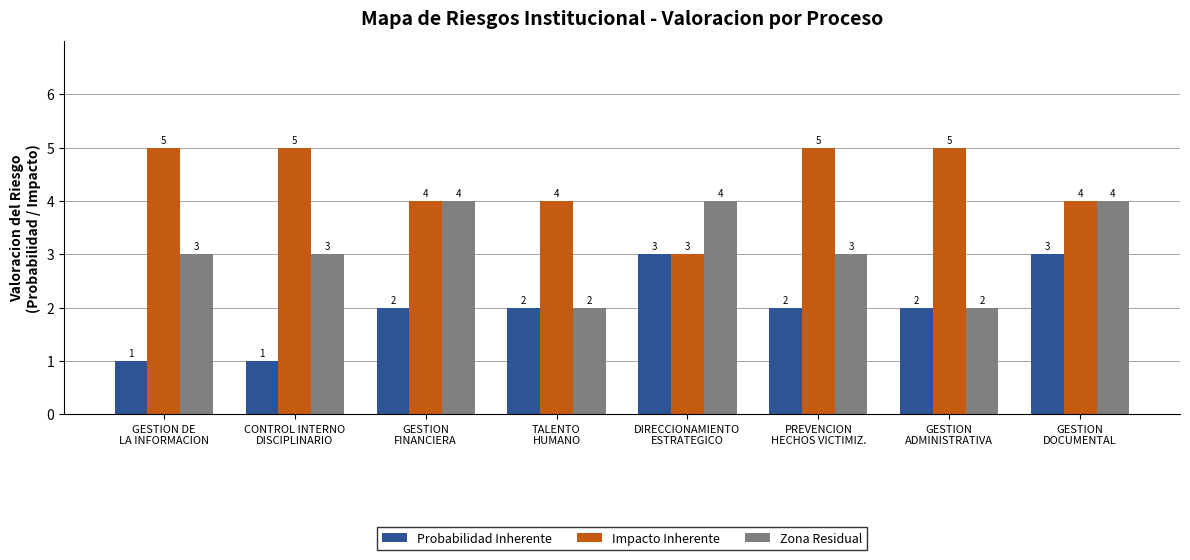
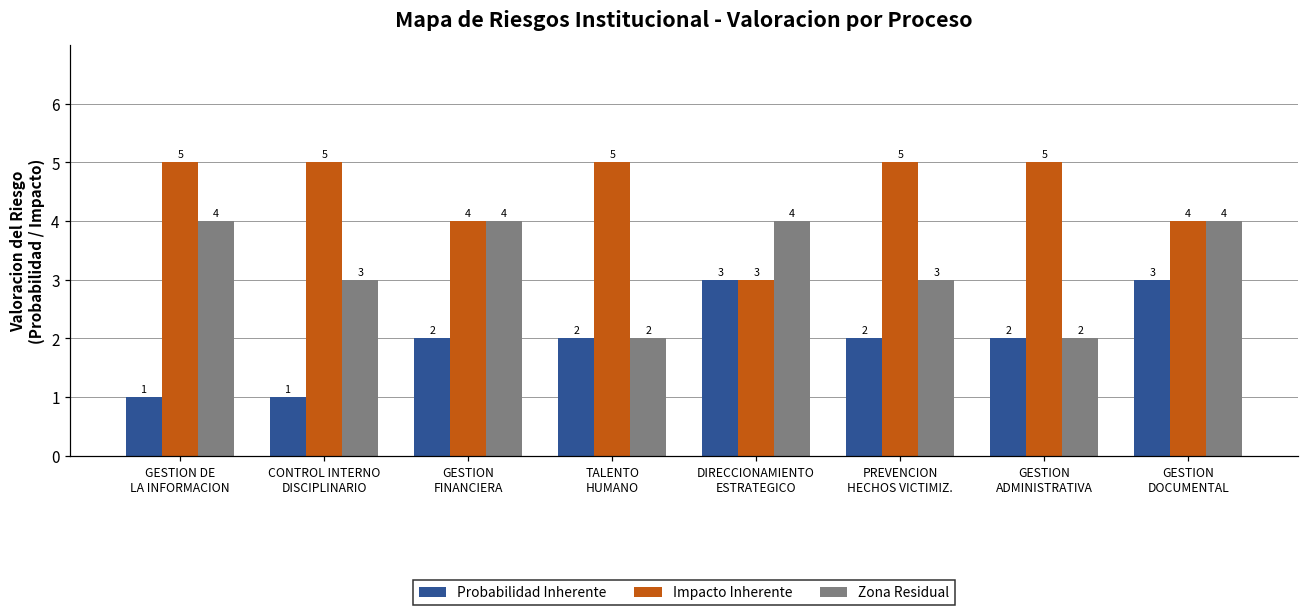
Zona Residual, GESTION DE LA INFORMACION: 3 -> 4
Impacto Inherente, TALENTO HUMANO: 4 -> 5
